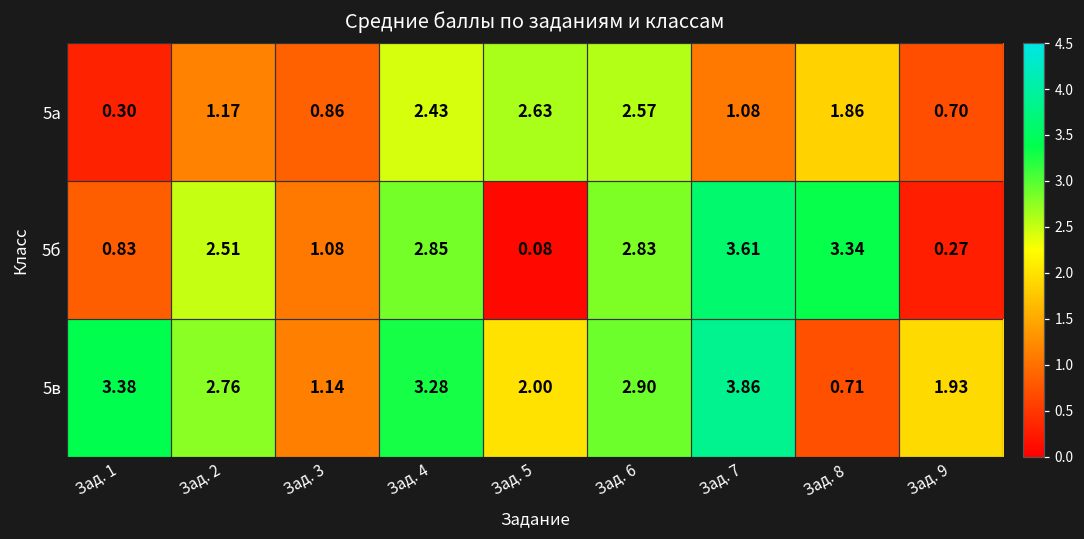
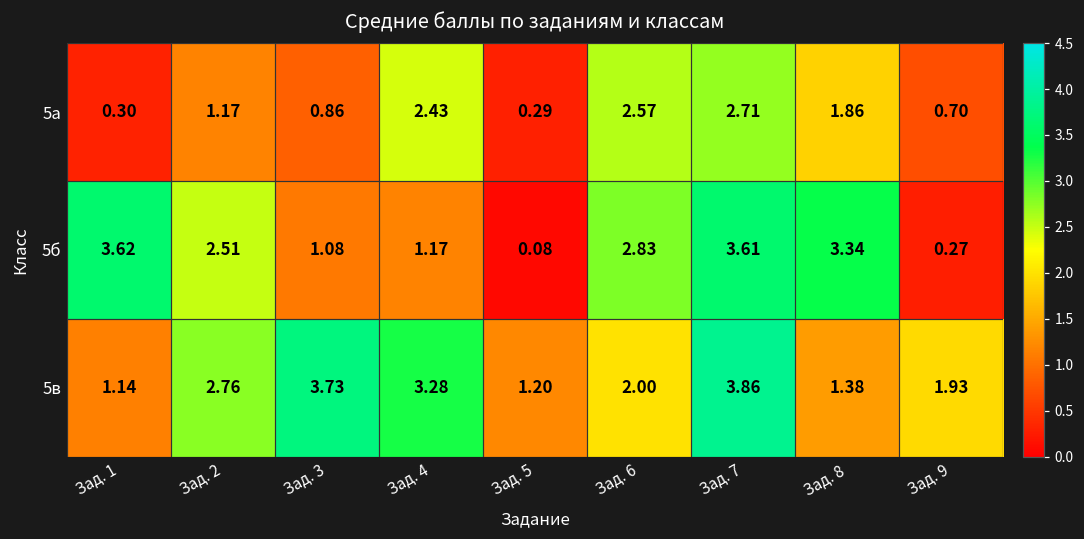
5а, Зад. 5: 2.63 -> 0.29
5а, Зад. 7: 1.08 -> 2.71
5б, Зад. 1: 0.83 -> 3.62
5б, Зад. 4: 2.85 -> 1.17
5в, Зад. 1: 3.38 -> 1.14
5в, Зад. 3: 1.14 -> 3.73
5в, Зад. 5: 2.00 -> 1.20
5в, Зад. 6: 2.90 -> 2.00
5в, Зад. 8: 0.71 -> 1.38
